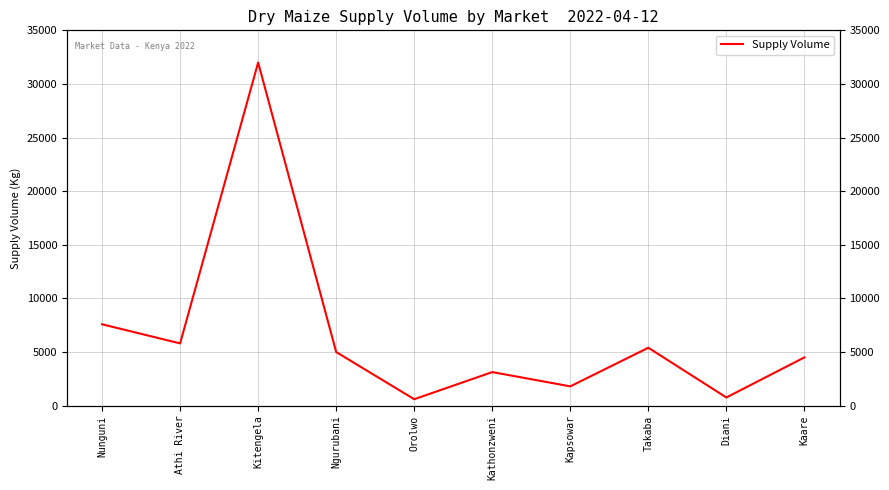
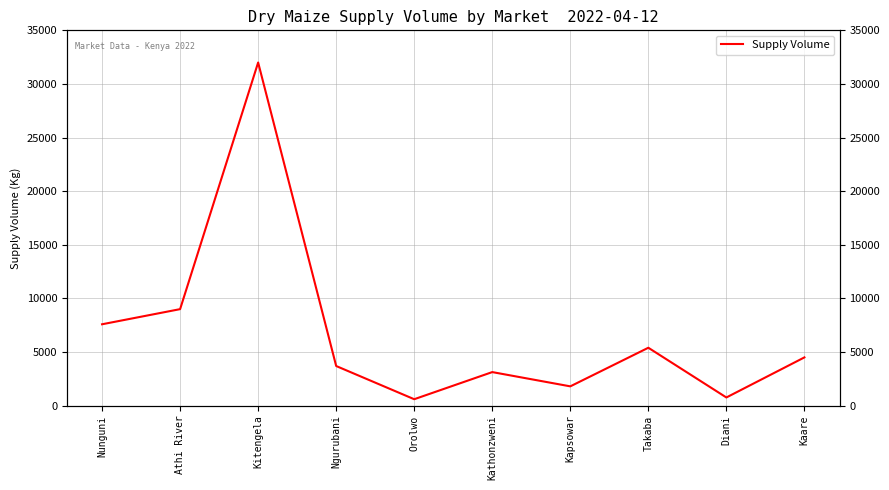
Athi River: 5800 -> 9000
Ngurubani: 5000 -> 3700
